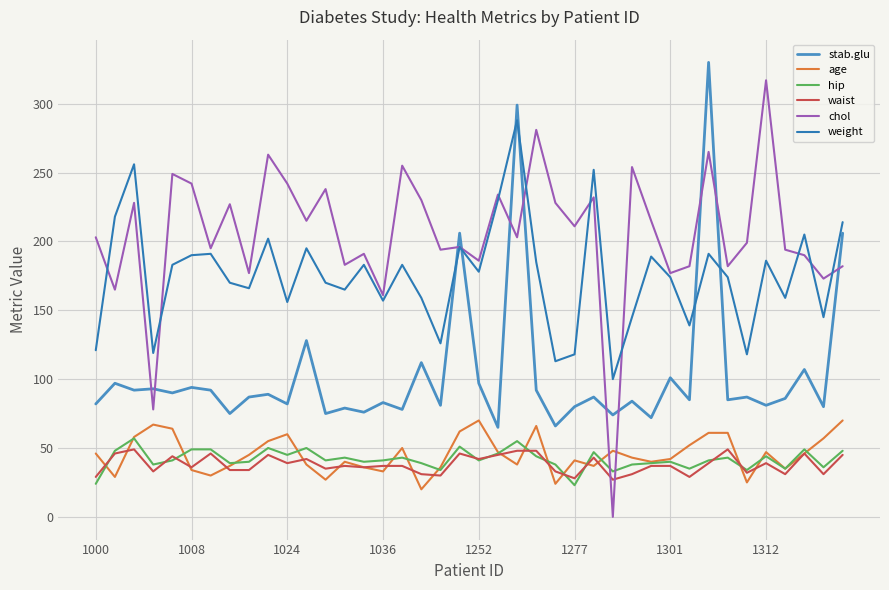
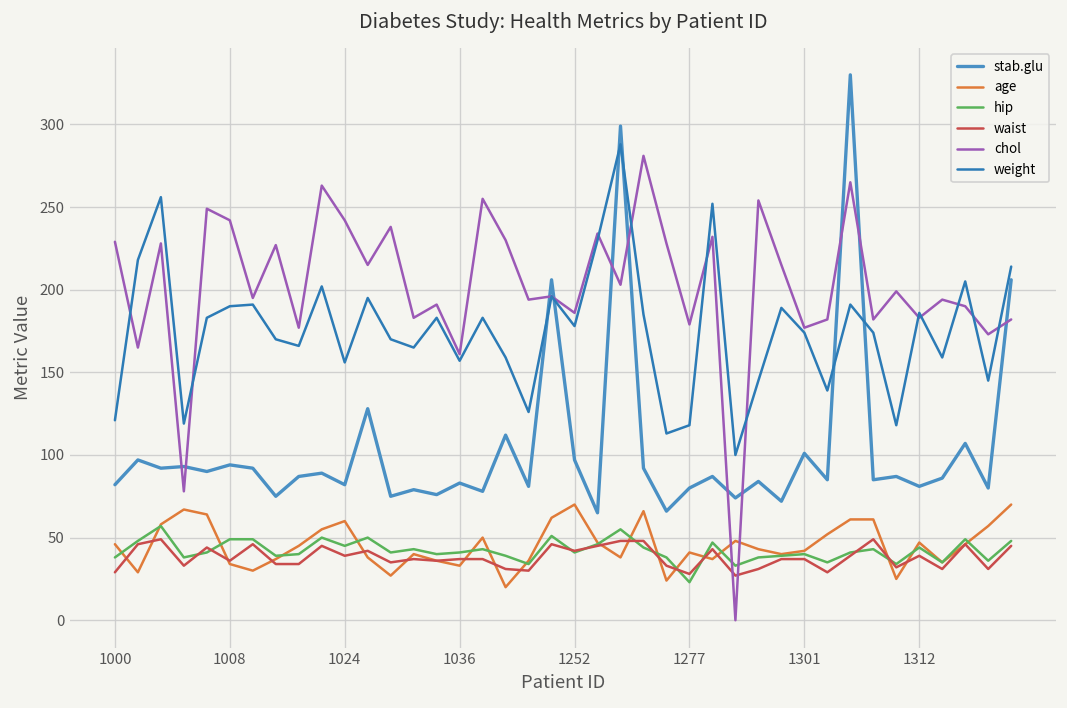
hip, 1000: 24 -> 38
chol, 1000: 203 -> 229
chol, 1277: 211 -> 179
chol, 1312: 317 -> 183
